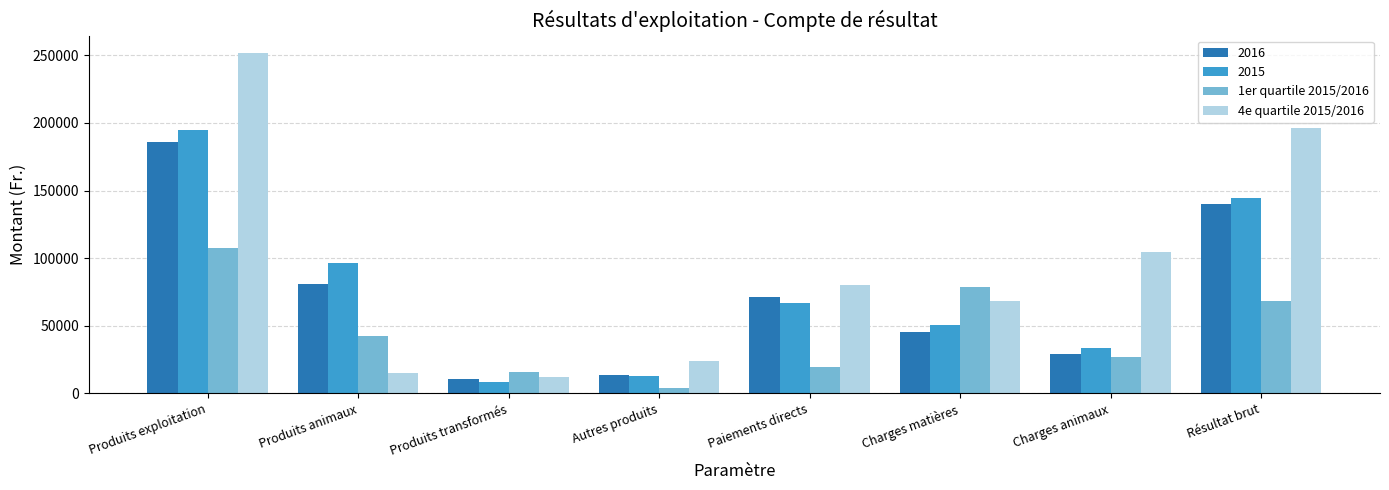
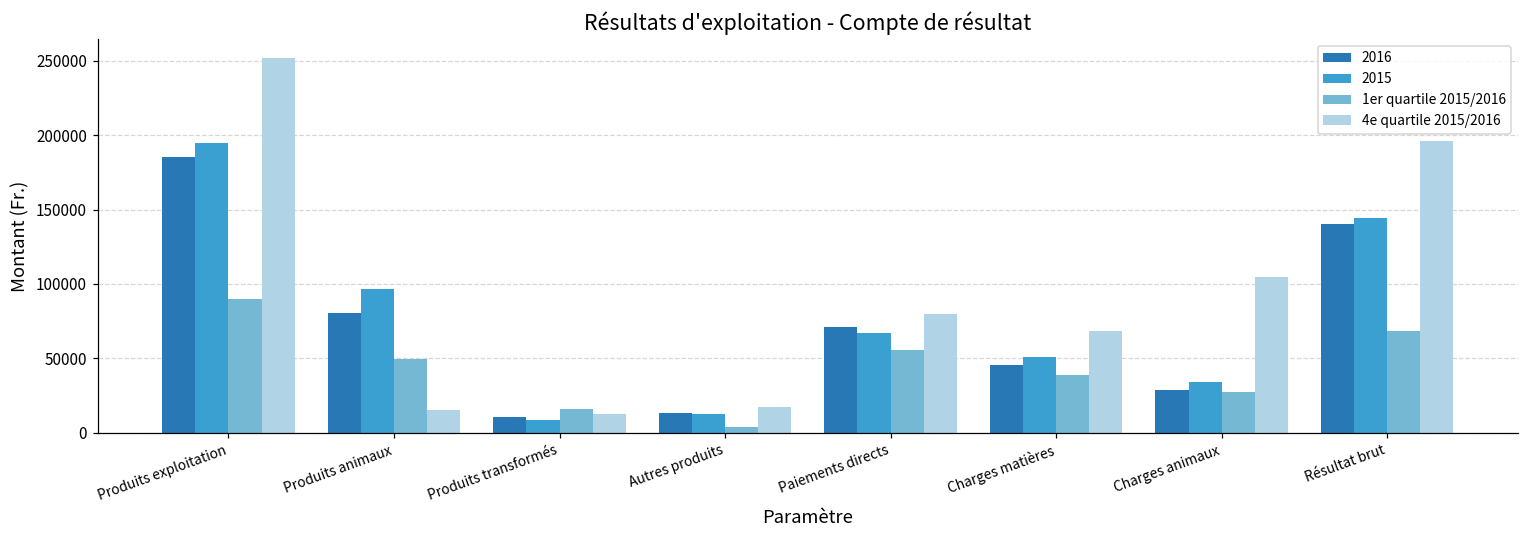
1er quartile 2015/2016, Produits exploitation: 108000 -> 90000
1er quartile 2015/2016, Produits animaux: 42000 -> 49000
4e quartile 2015/2016, Autres produits: 24000 -> 17000
1er quartile 2015/2016, Paiements directs: 19000 -> 55000
1er quartile 2015/2016, Charges matières: 78000 -> 39000
